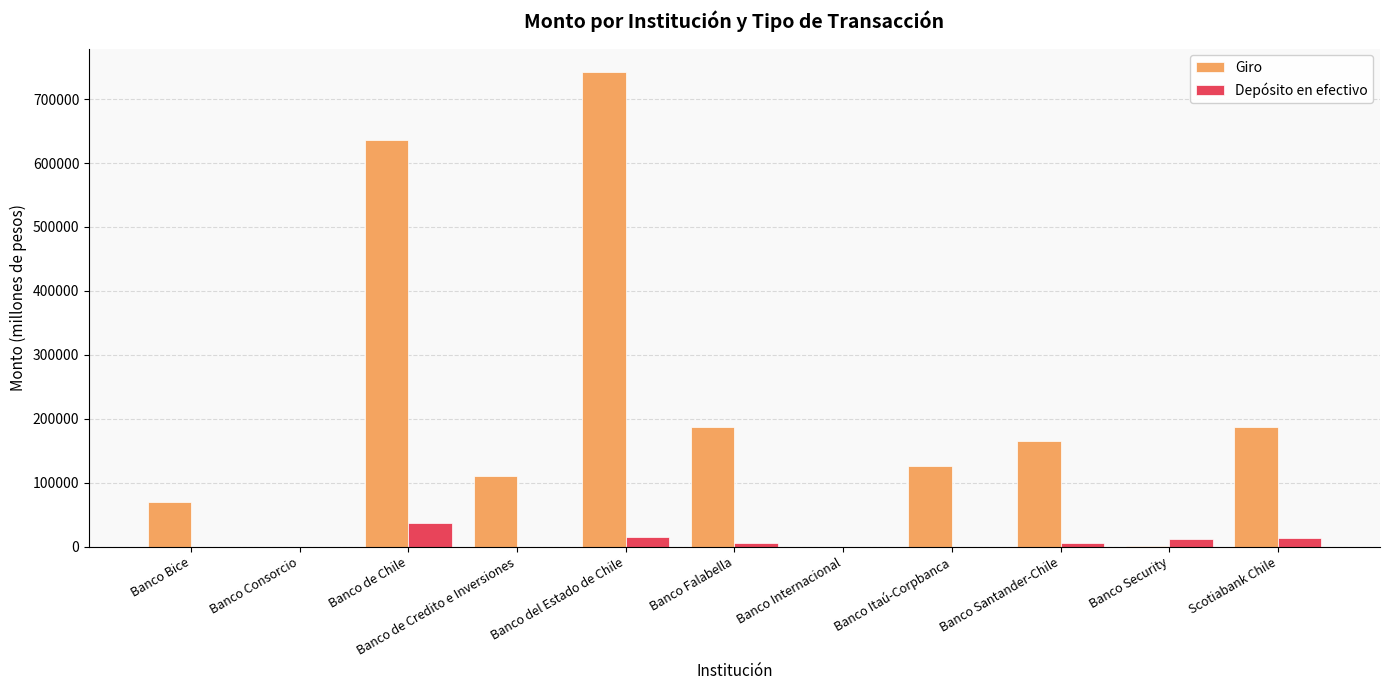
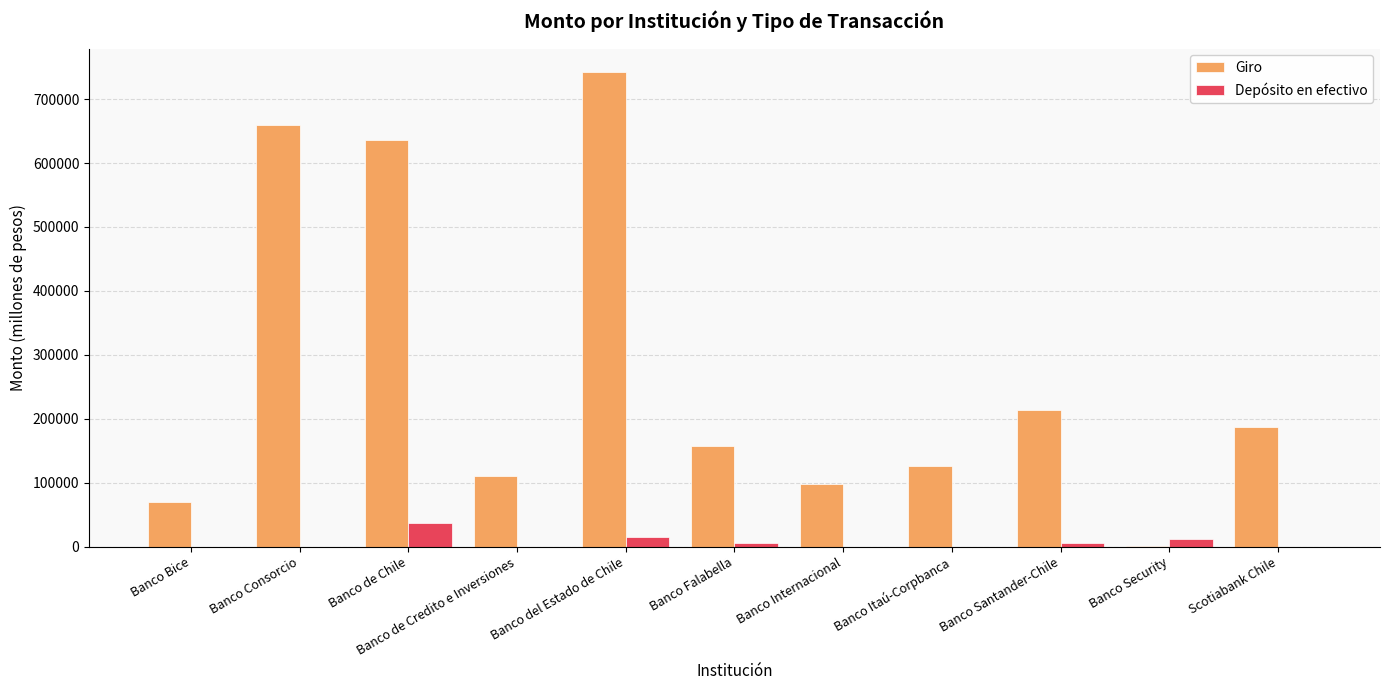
Giro, Banco Consorcio: 0 -> 660000
Giro, Banco Falabella: 190000 -> 160000
Giro, Banco Internacional: 0 -> 100000
Giro, Banco Santander-Chile: 170000 -> 210000
Depósito en efectivo, Scotiabank Chile: 10000 -> 0
